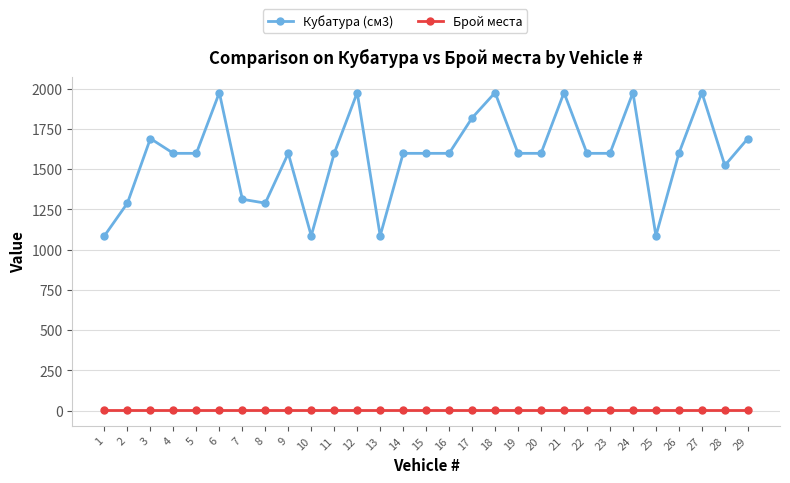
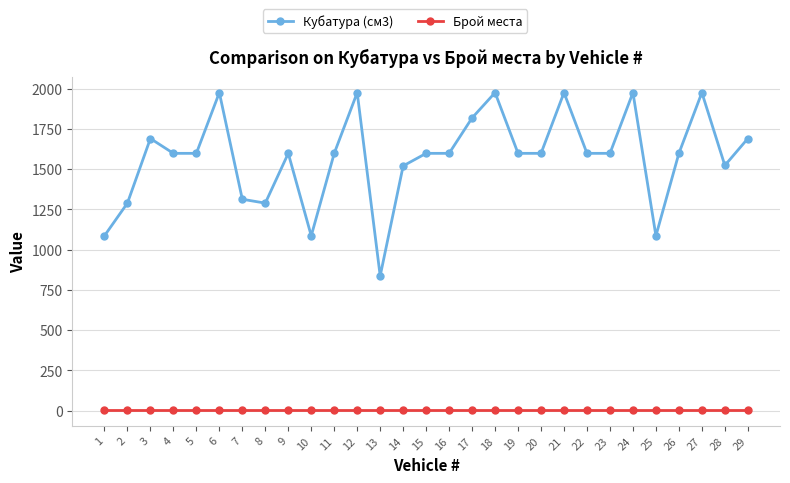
Кубатура (см3), 13: 1090 -> 840
Кубатура (см3), 14: 1600 -> 1520
